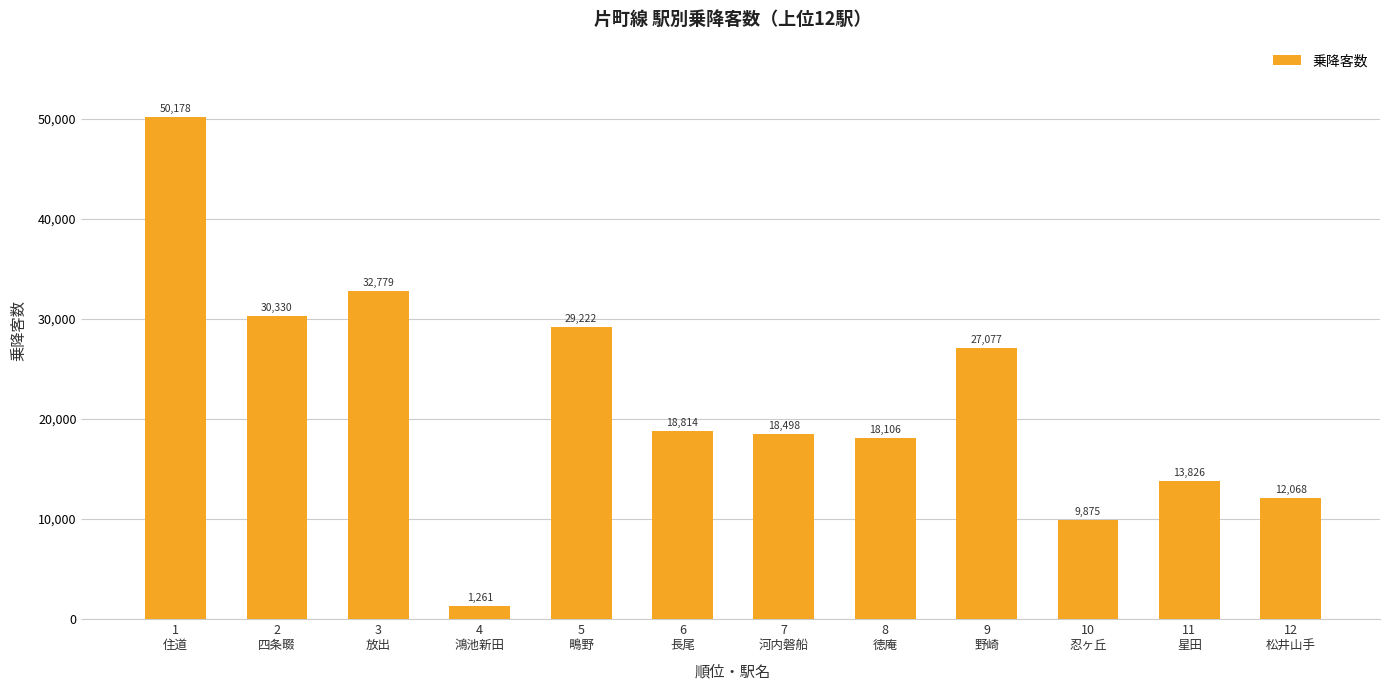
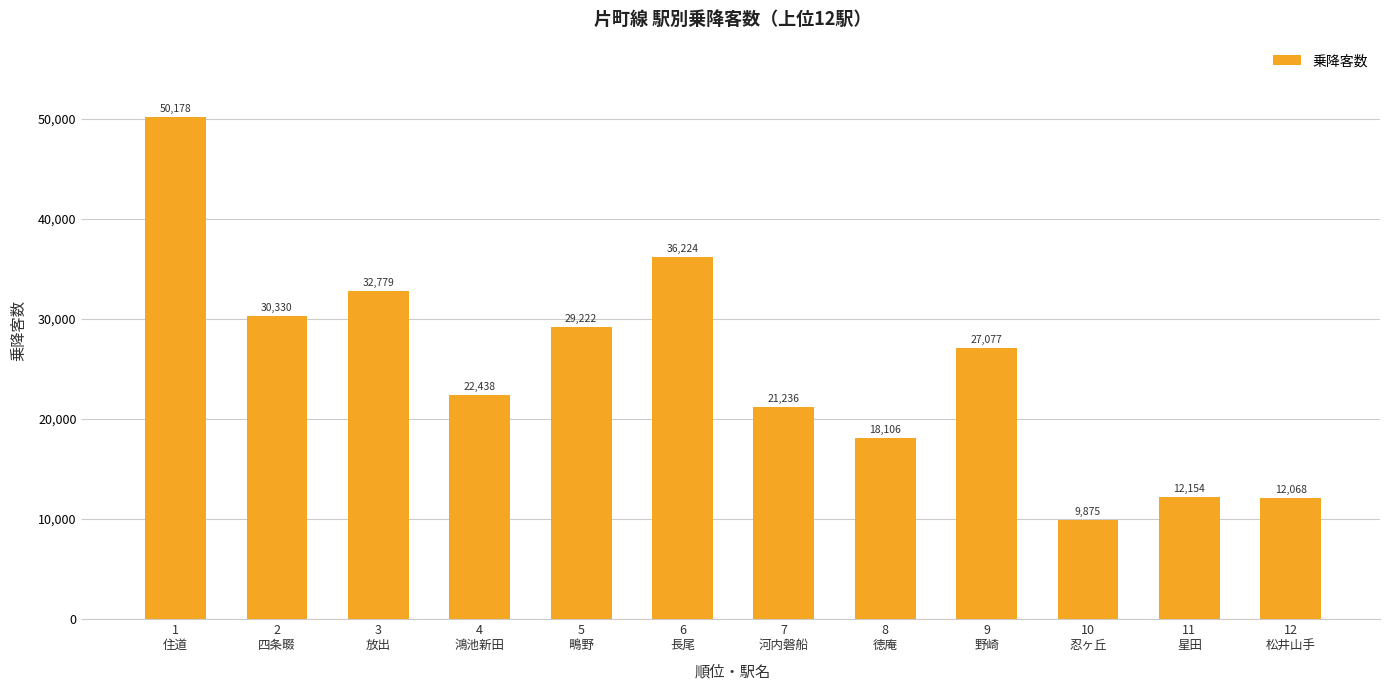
4 鴻池新田: 1,261 -> 22,438
6 長尾: 18,814 -> 36,224
7 河内磐船: 18,498 -> 21,236
11 星田: 13,826 -> 12,154
